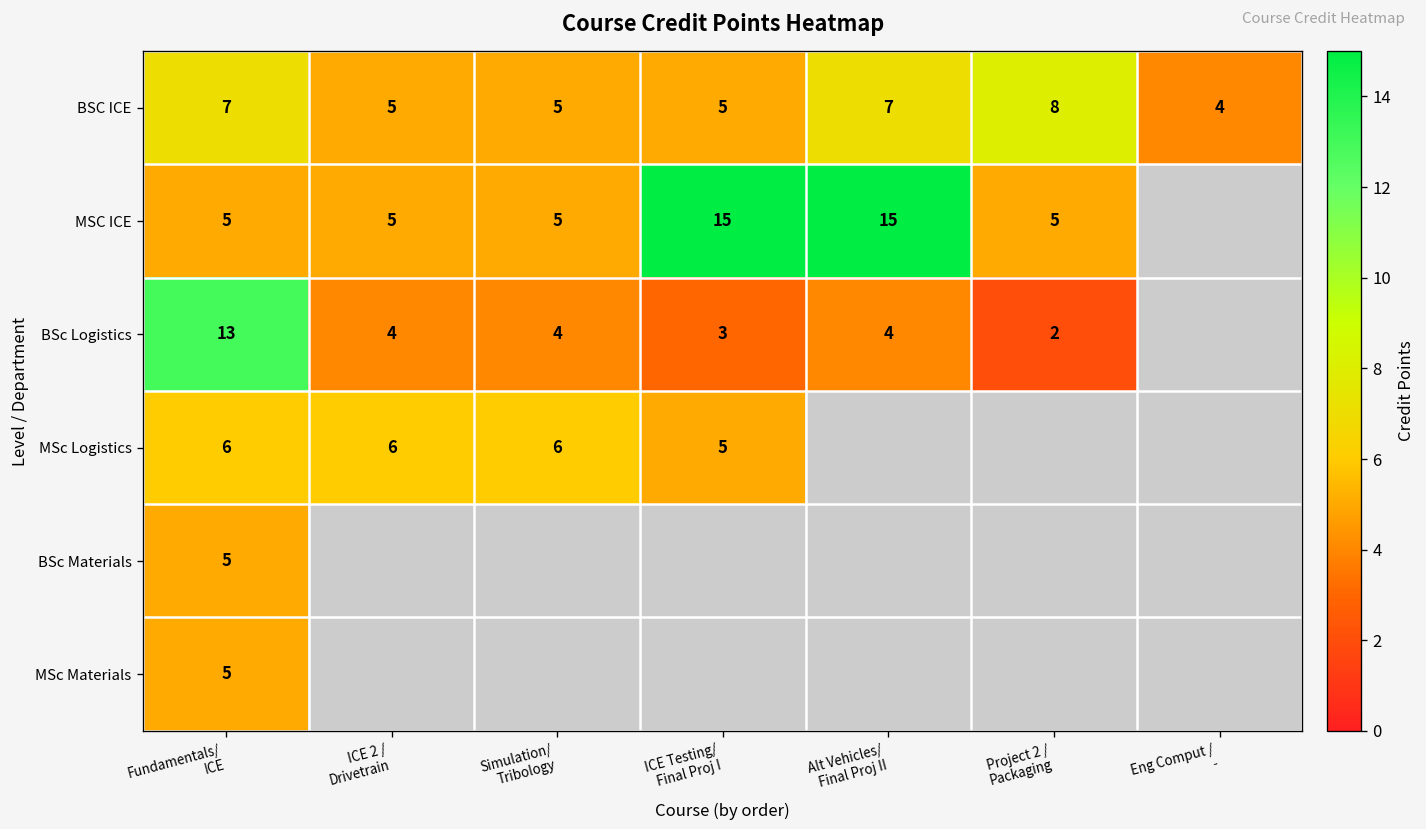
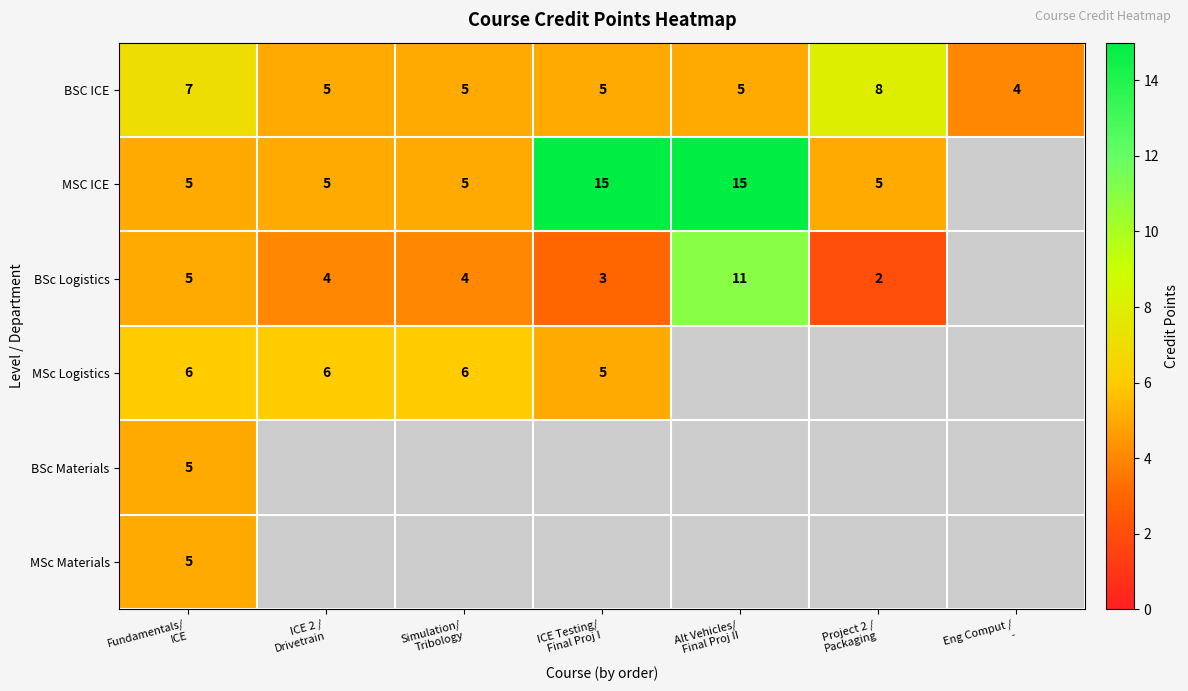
BSC ICE, Alt Vehicles/ Final Proj II: 7 -> 5
BSc Logistics, Fundamentals/ ICE: 13 -> 5
BSc Logistics, Alt Vehicles/ Final Proj II: 4 -> 11
